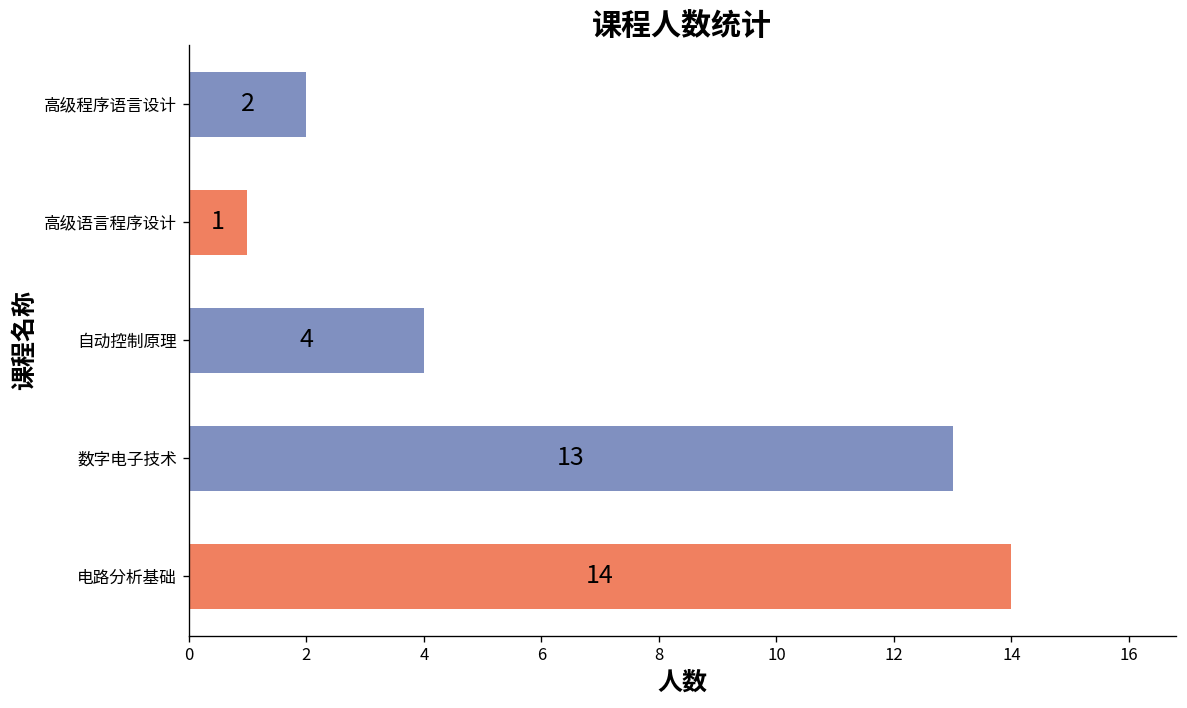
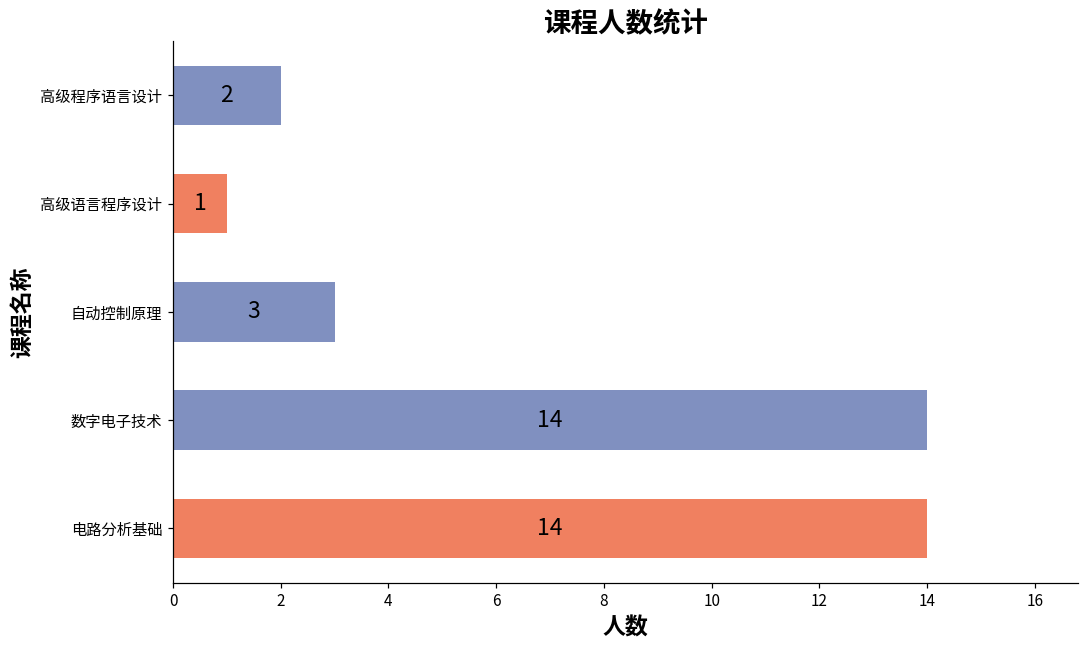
自动控制原理: 4 -> 3
数字电子技术: 13 -> 14
